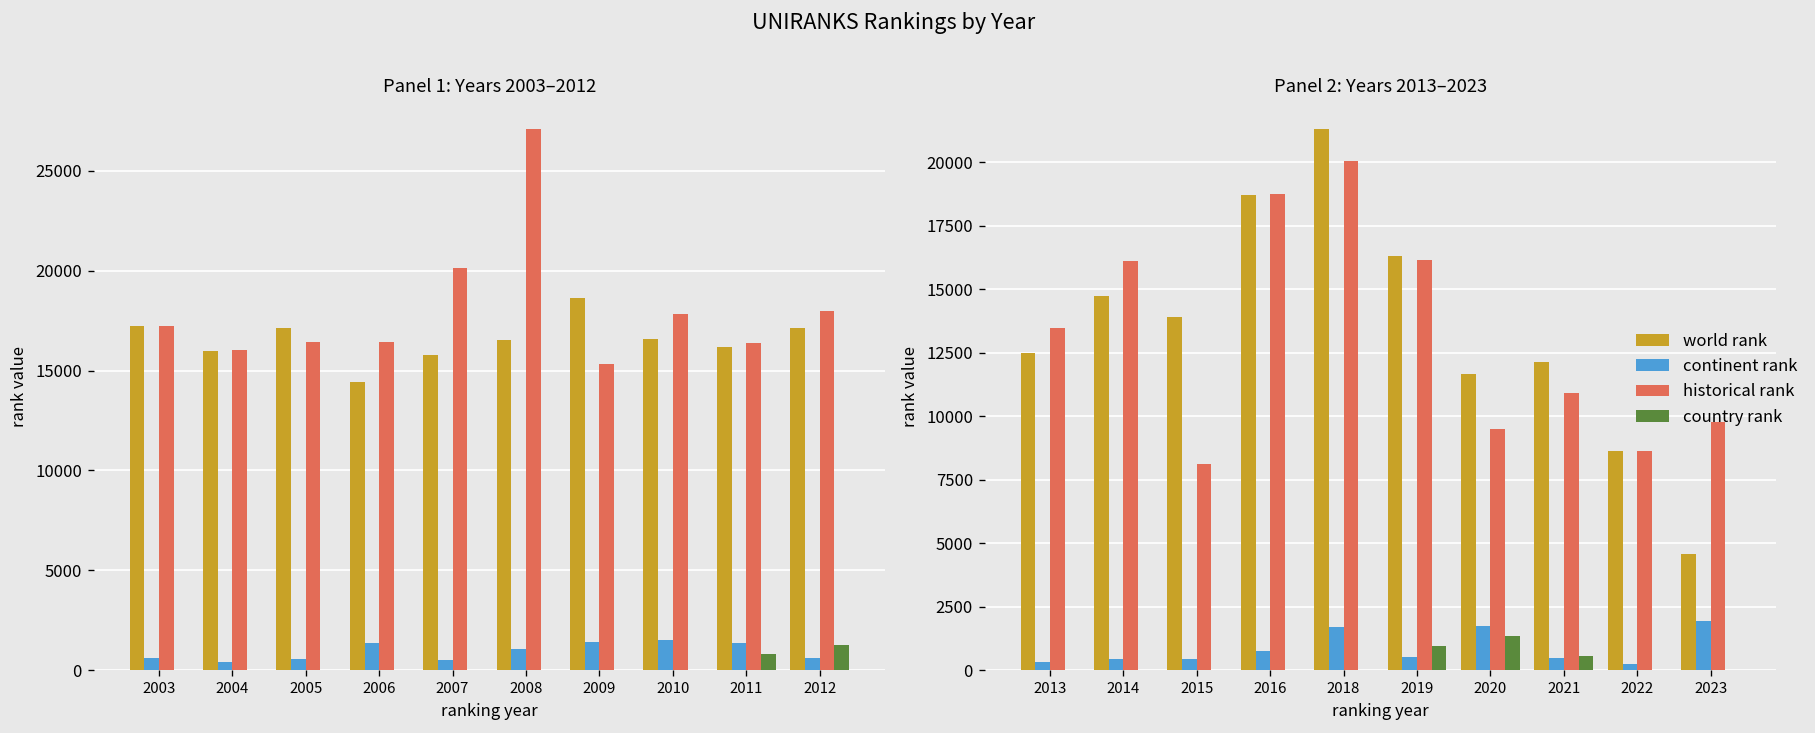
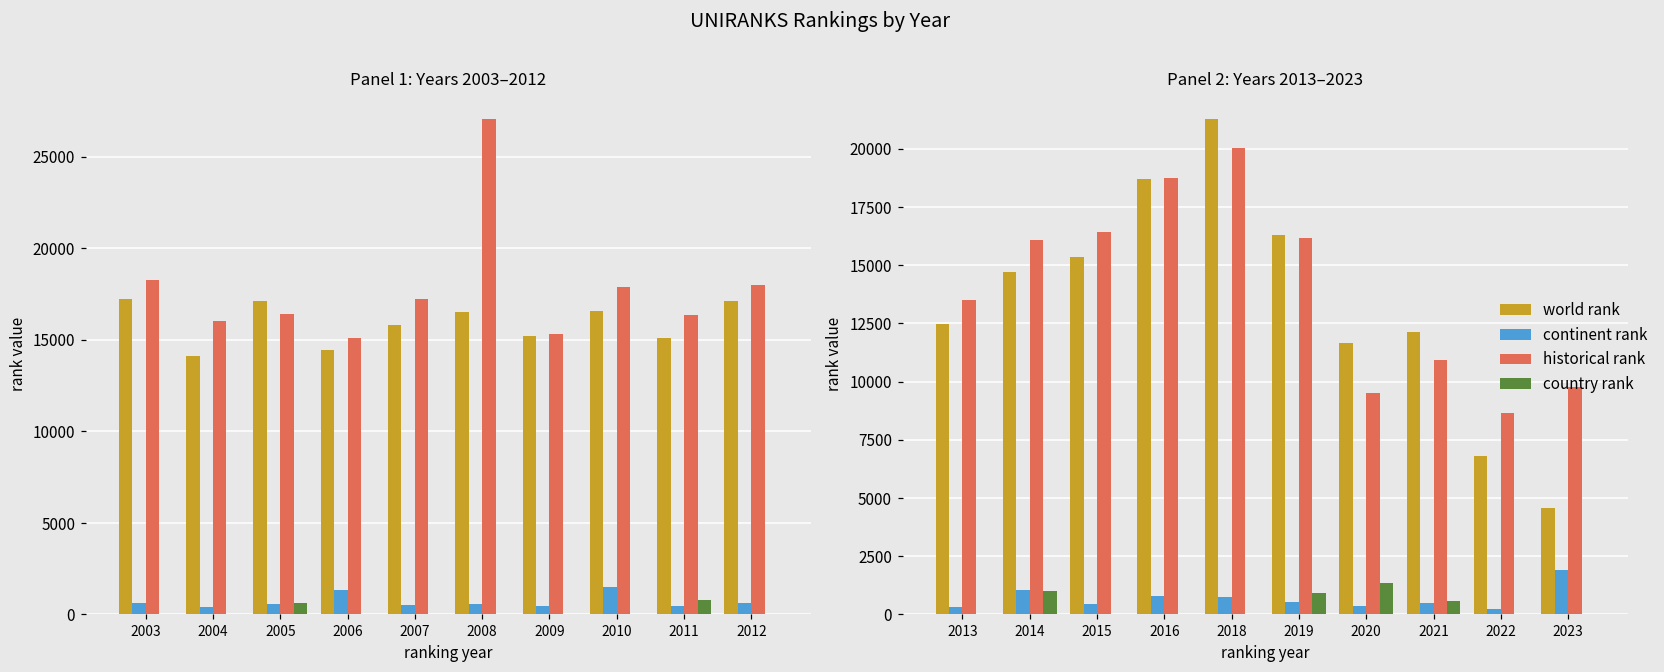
Panel 1: Years 2003–2012, historical rank, 2003: 17300 -> 18300
Panel 1: Years 2003–2012, world rank, 2004: 16000 -> 14100
Panel 1: Years 2003–2012, country rank, 2005: 0 -> 600
Panel 1: Years 2003–2012, historical rank, 2006: 16400 -> 15100
Panel 1: Years 2003–2012, historical rank, 2007: 20100 -> 17200
Panel 1: Years 2003–2012, continent rank, 2008: 1100 -> 600
Panel 1: Years 2003–2012, world rank, 2009: 18600 -> 15200
Panel 1: Years 2003–2012, continent rank, 2009: 1400 -> 500
Panel 1: Years 2003–2012, world rank, 2011: 16200 -> 15100
Panel 1: Years 2003–2012, continent rank, 2011: 1400 -> 400
Panel 1: Years 2003–2012, country rank, 2012: 1300 -> 0
Panel 2: Years 2013–2023, continent rank, 2014: 400 -> 1100
Panel 2: Years 2013–2023, country rank, 2014: 0 -> 1000
Panel 2: Years 2013–2023, world rank, 2015: 13900 -> 15300
Panel 2: Years 2013–2023, historical rank, 2015: 8100 -> 16400
Panel 2: Years 2013–2023, continent rank, 2018: 1700 -> 800
Panel 2: Years 2013–2023, continent rank, 2020: 1700 -> 400
Panel 2: Years 2013–2023, world rank, 2022: 8600 -> 6800
